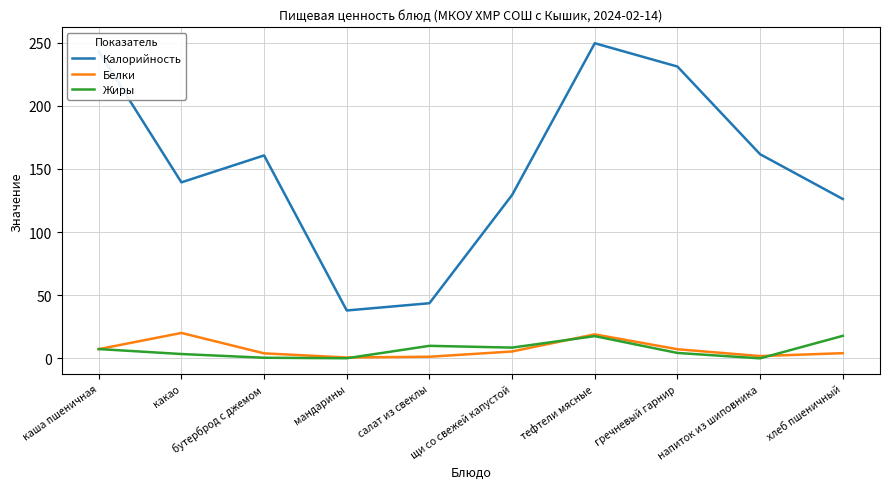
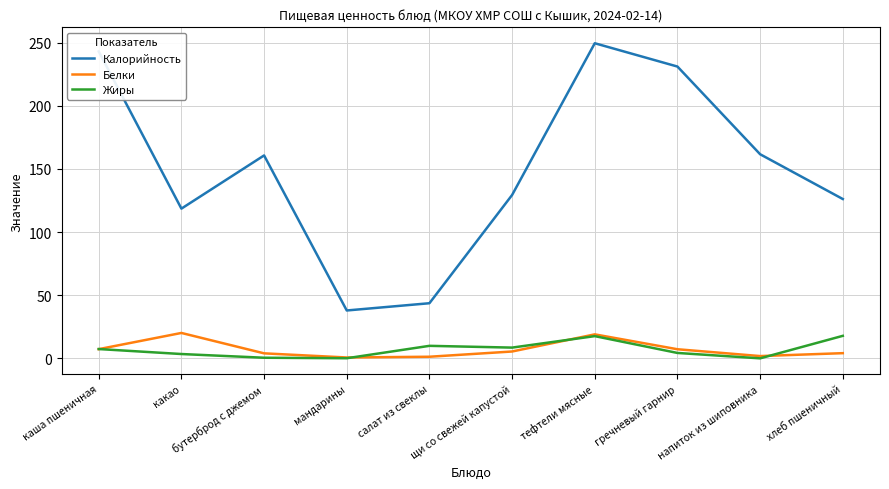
Калорийность, какао: 139 -> 119
